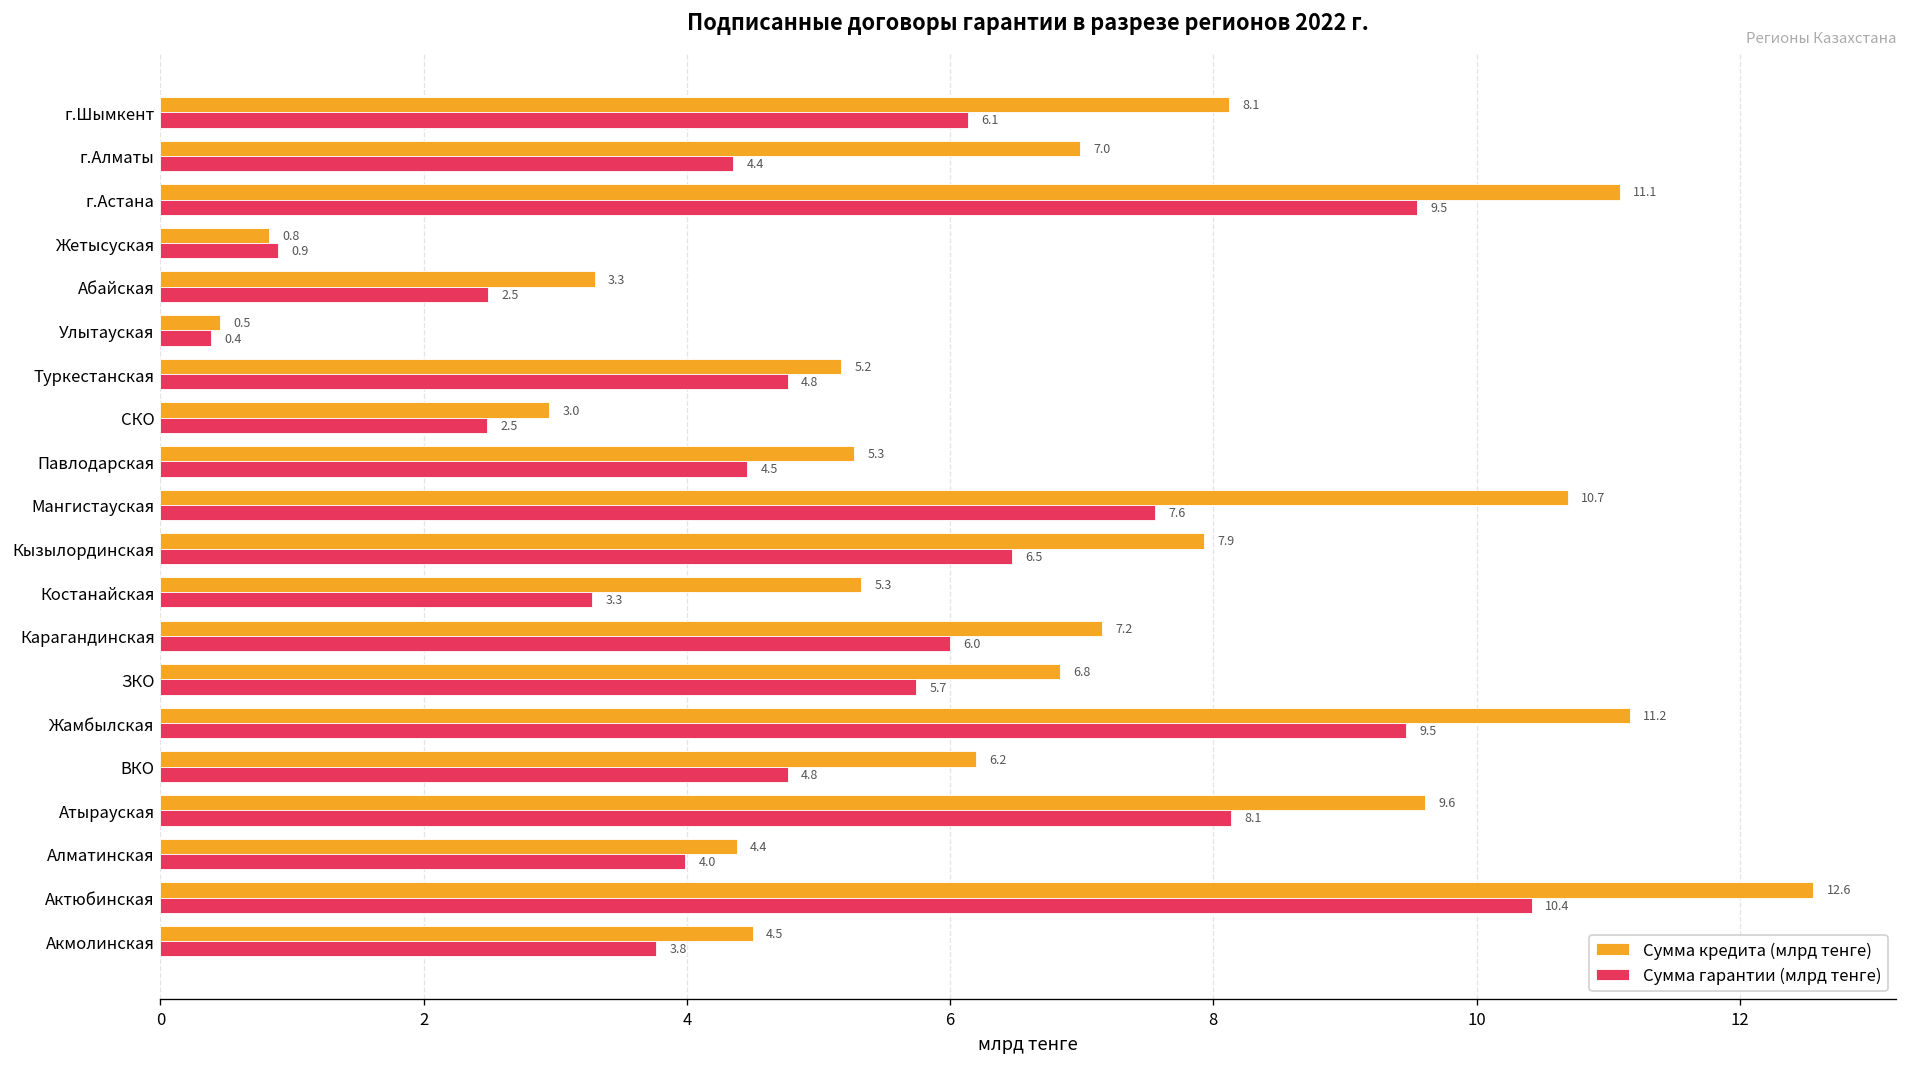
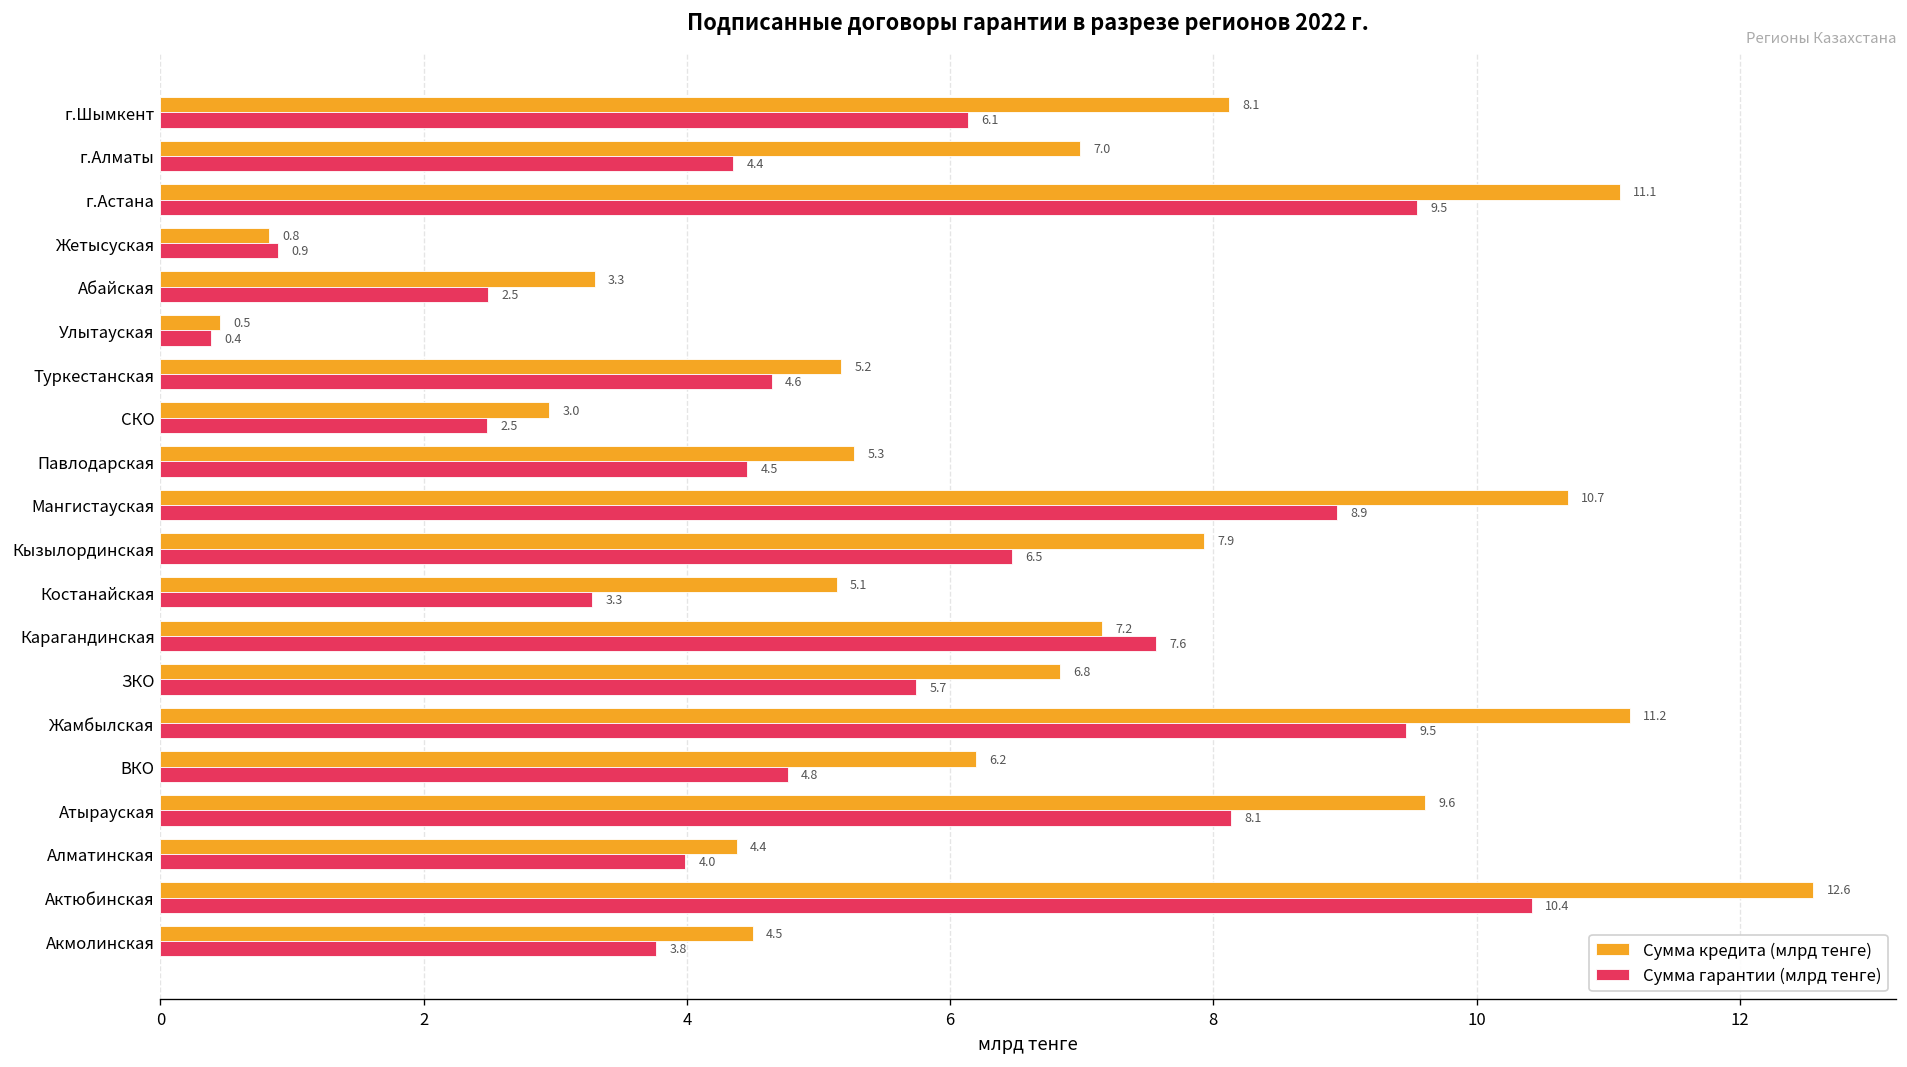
Сумма гарантии (млрд тенге), Туркестанская: 4.8 -> 4.6
Сумма гарантии (млрд тенге), Мангистауская: 7.6 -> 8.9
Сумма кредита (млрд тенге), Костанайская: 5.3 -> 5.1
Сумма гарантии (млрд тенге), Карагандинская: 6.0 -> 7.6
